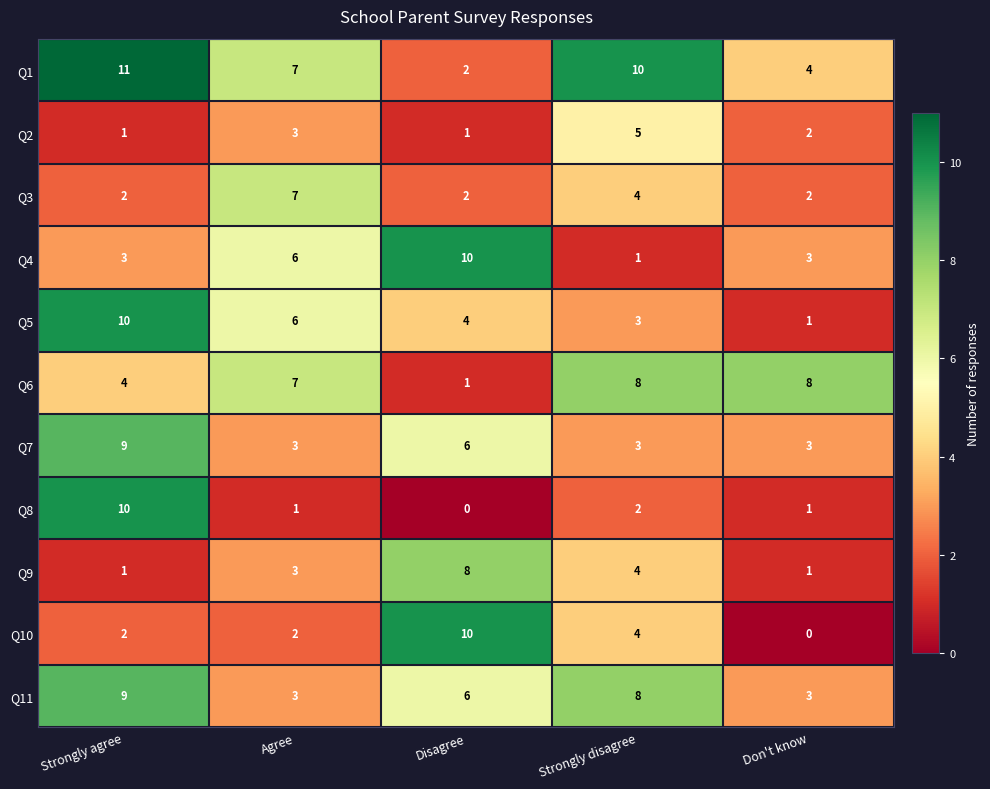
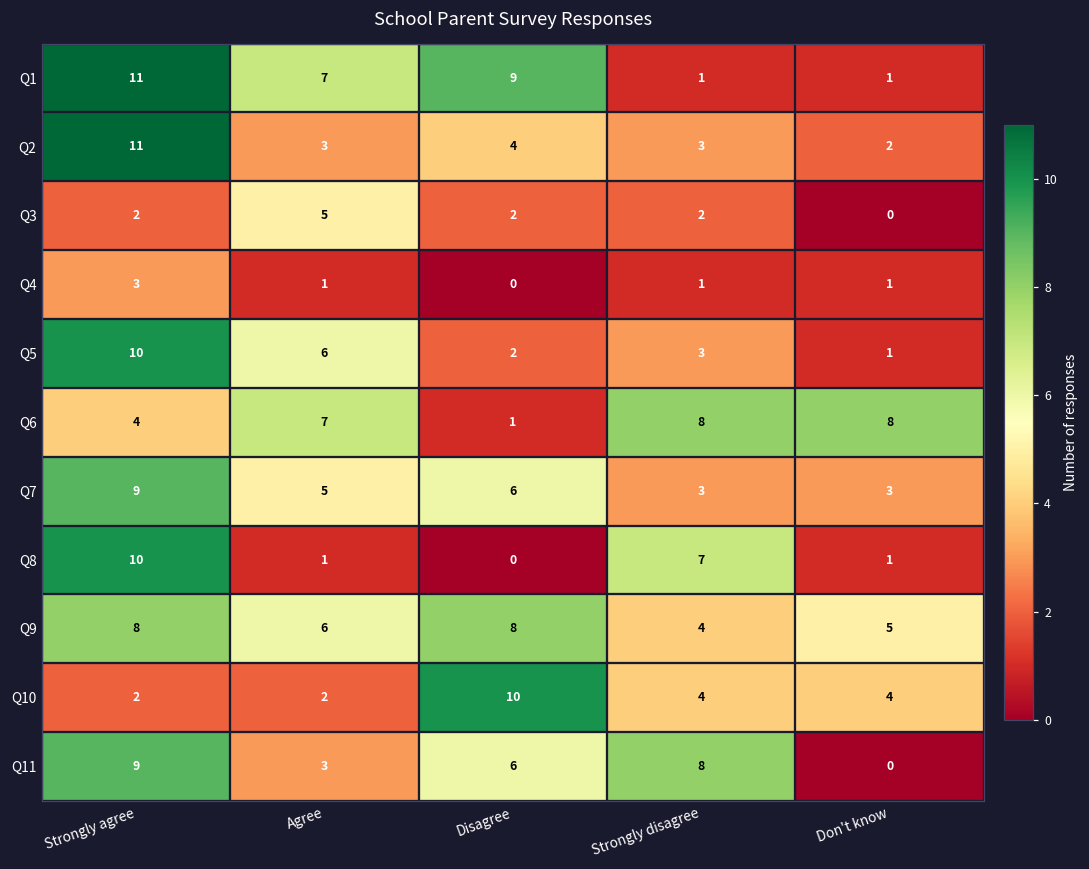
Q1, Disagree: 2 -> 9
Q1, Strongly disagree: 10 -> 1
Q1, Don't know: 4 -> 1
Q2, Strongly agree: 1 -> 11
Q2, Disagree: 1 -> 4
Q2, Strongly disagree: 5 -> 3
Q3, Agree: 7 -> 5
Q3, Strongly disagree: 4 -> 2
Q3, Don't know: 2 -> 0
Q4, Agree: 6 -> 1
Q4, Disagree: 10 -> 0
Q4, Don't know: 3 -> 1
Q5, Disagree: 4 -> 2
Q7, Agree: 3 -> 5
Q8, Strongly disagree: 2 -> 7
Q9, Strongly agree: 1 -> 8
Q9, Agree: 3 -> 6
Q9, Don't know: 1 -> 5
Q10, Don't know: 0 -> 4
Q11, Don't know: 3 -> 0
